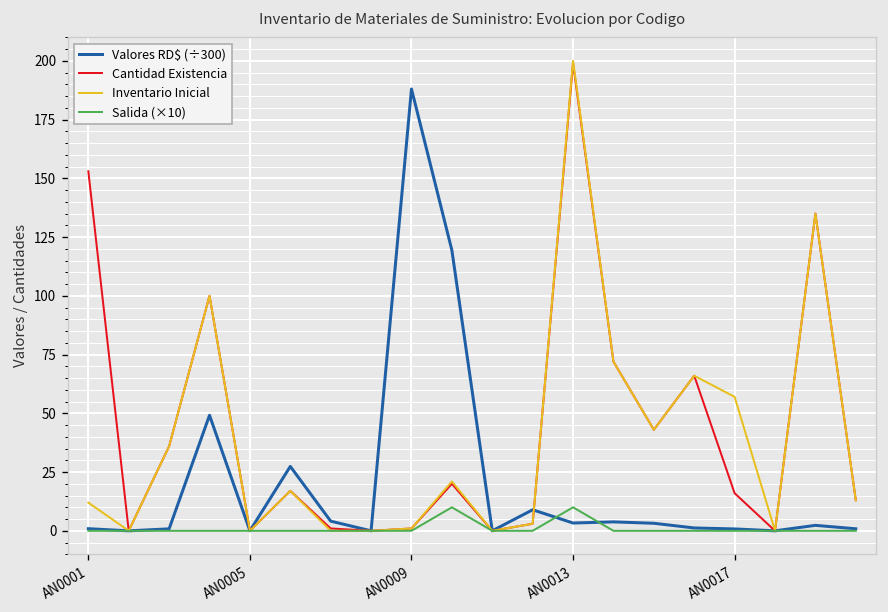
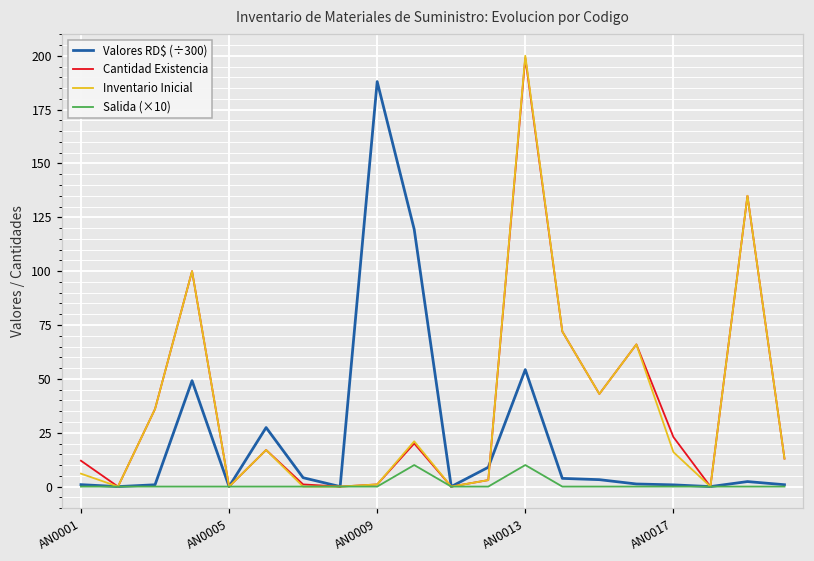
Cantidad Existencia, AN0001: 153 -> 12
Inventario Inicial, AN0001: 12 -> 6
Valores RD$ (÷300), AN0013: 3 -> 54
Cantidad Existencia, AN0017: 16 -> 23
Inventario Inicial, AN0017: 57 -> 16
